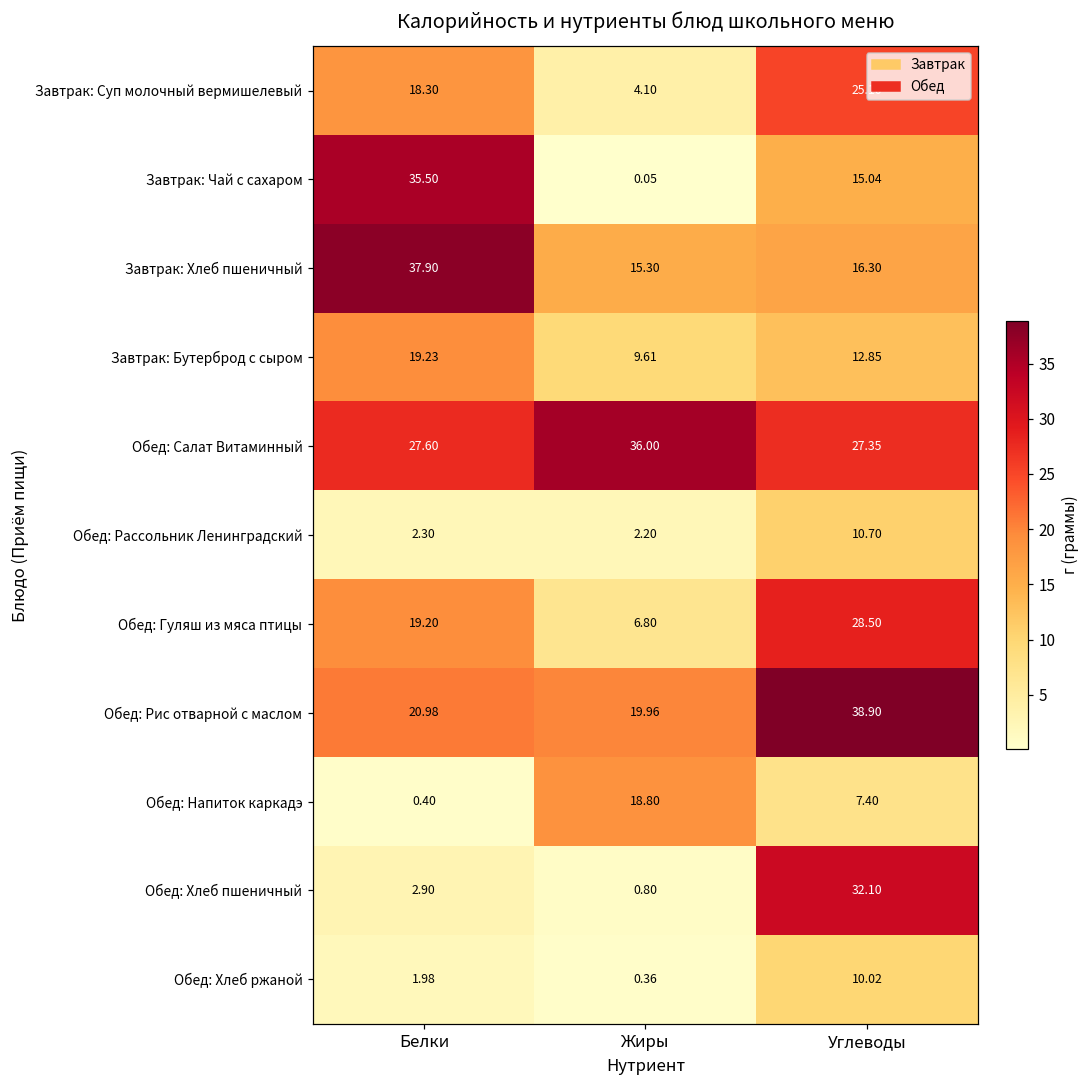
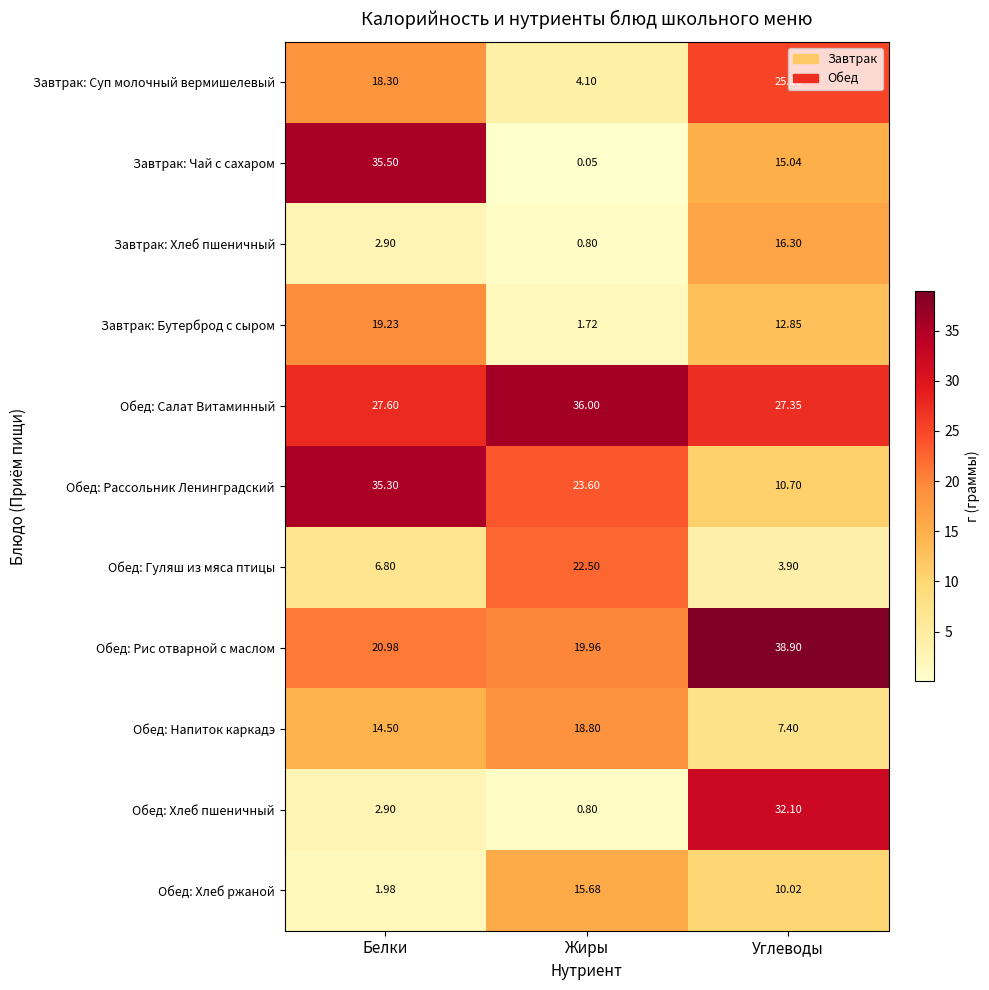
Завтрак: Хлеб пшеничный, Белки: 37.90 -> 2.90
Завтрак: Хлеб пшеничный, Жиры: 15.30 -> 0.80
Завтрак: Бутерброд с сыром, Жиры: 9.61 -> 1.72
Обед: Рассольник Ленинградский, Белки: 2.30 -> 35.30
Обед: Рассольник Ленинградский, Жиры: 2.20 -> 23.60
Обед: Гуляш из мяса птицы, Белки: 19.20 -> 6.80
Обед: Гуляш из мяса птицы, Жиры: 6.80 -> 22.50
Обед: Гуляш из мяса птицы, Углеводы: 28.50 -> 3.90
Обед: Напиток каркадэ, Белки: 0.40 -> 14.50
Обед: Хлеб ржаной, Жиры: 0.36 -> 15.68
